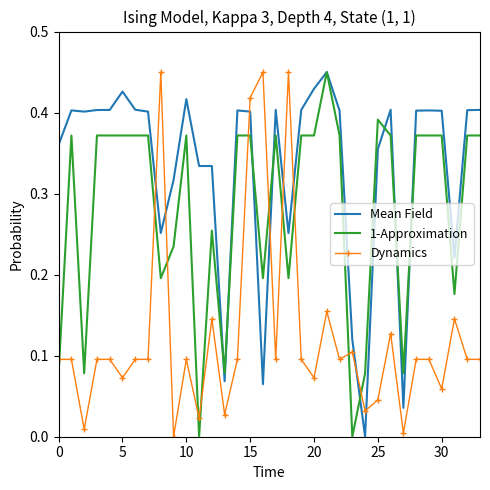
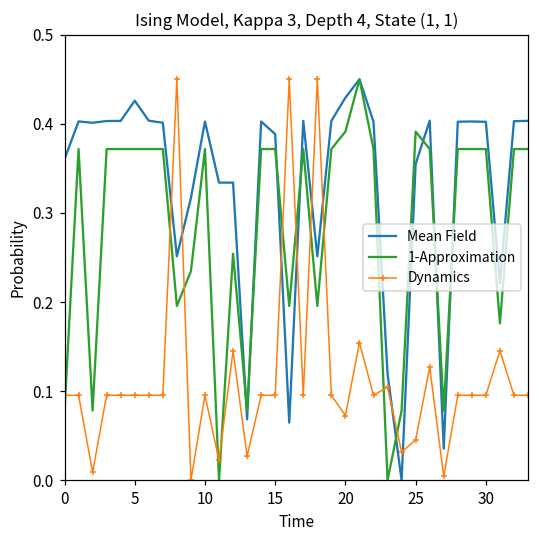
Dynamics, 5: 0.07 -> 0.10
Mean Field, 10: 0.42 -> 0.40
Mean Field, 15: 0.40 -> 0.39
Dynamics, 15: 0.42 -> 0.10
1-Approximation, 20: 0.37 -> 0.39
Dynamics, 30: 0.06 -> 0.10
